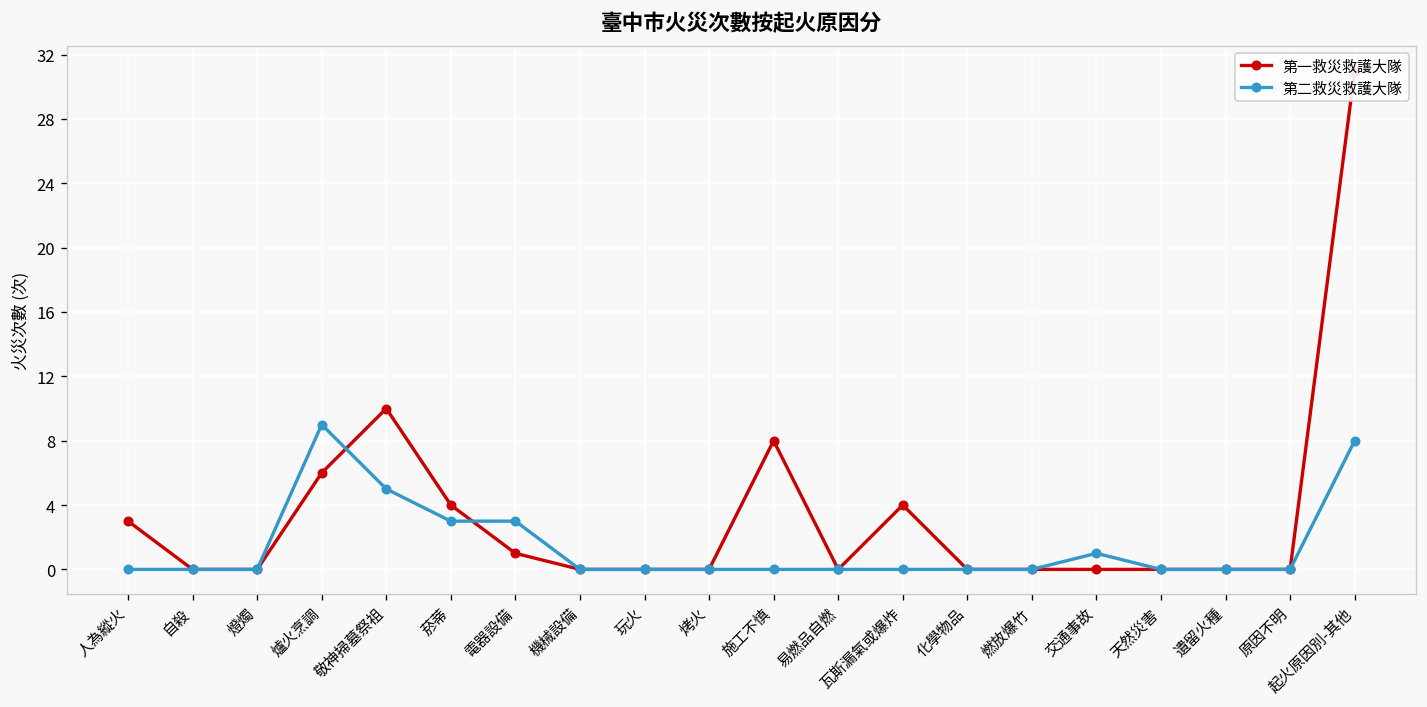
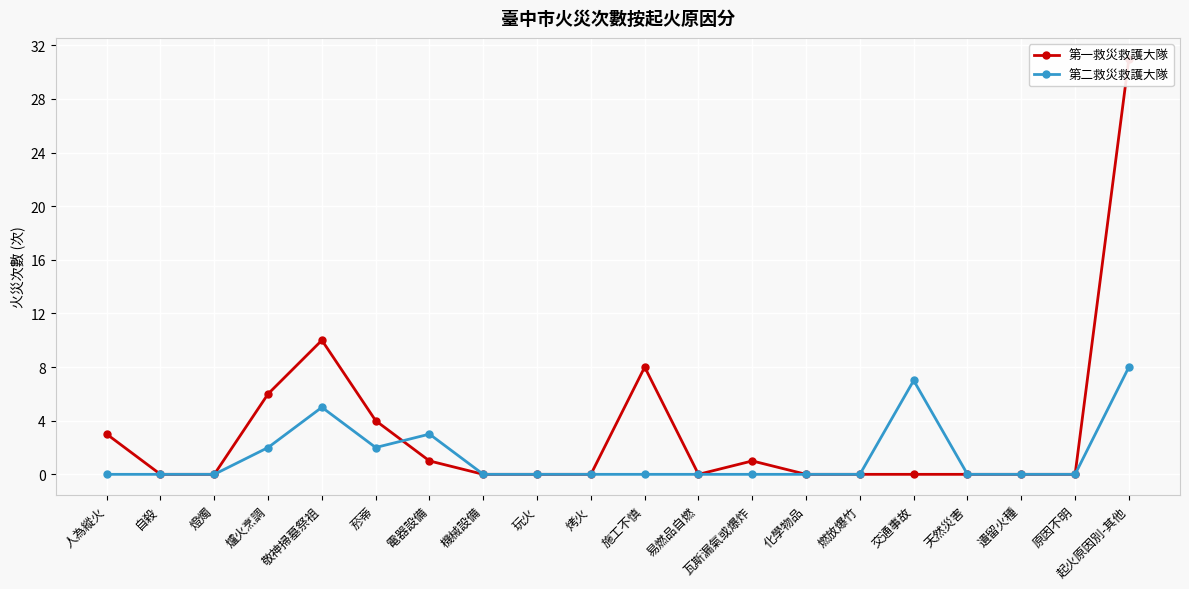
第二救災救護大隊, 爐火烹調: 9 -> 2
第二救災救護大隊, 菸蒂: 3 -> 2
第一救災救護大隊, 瓦斯漏氣或爆炸: 4 -> 1
第二救災救護大隊, 交通事故: 1 -> 7
